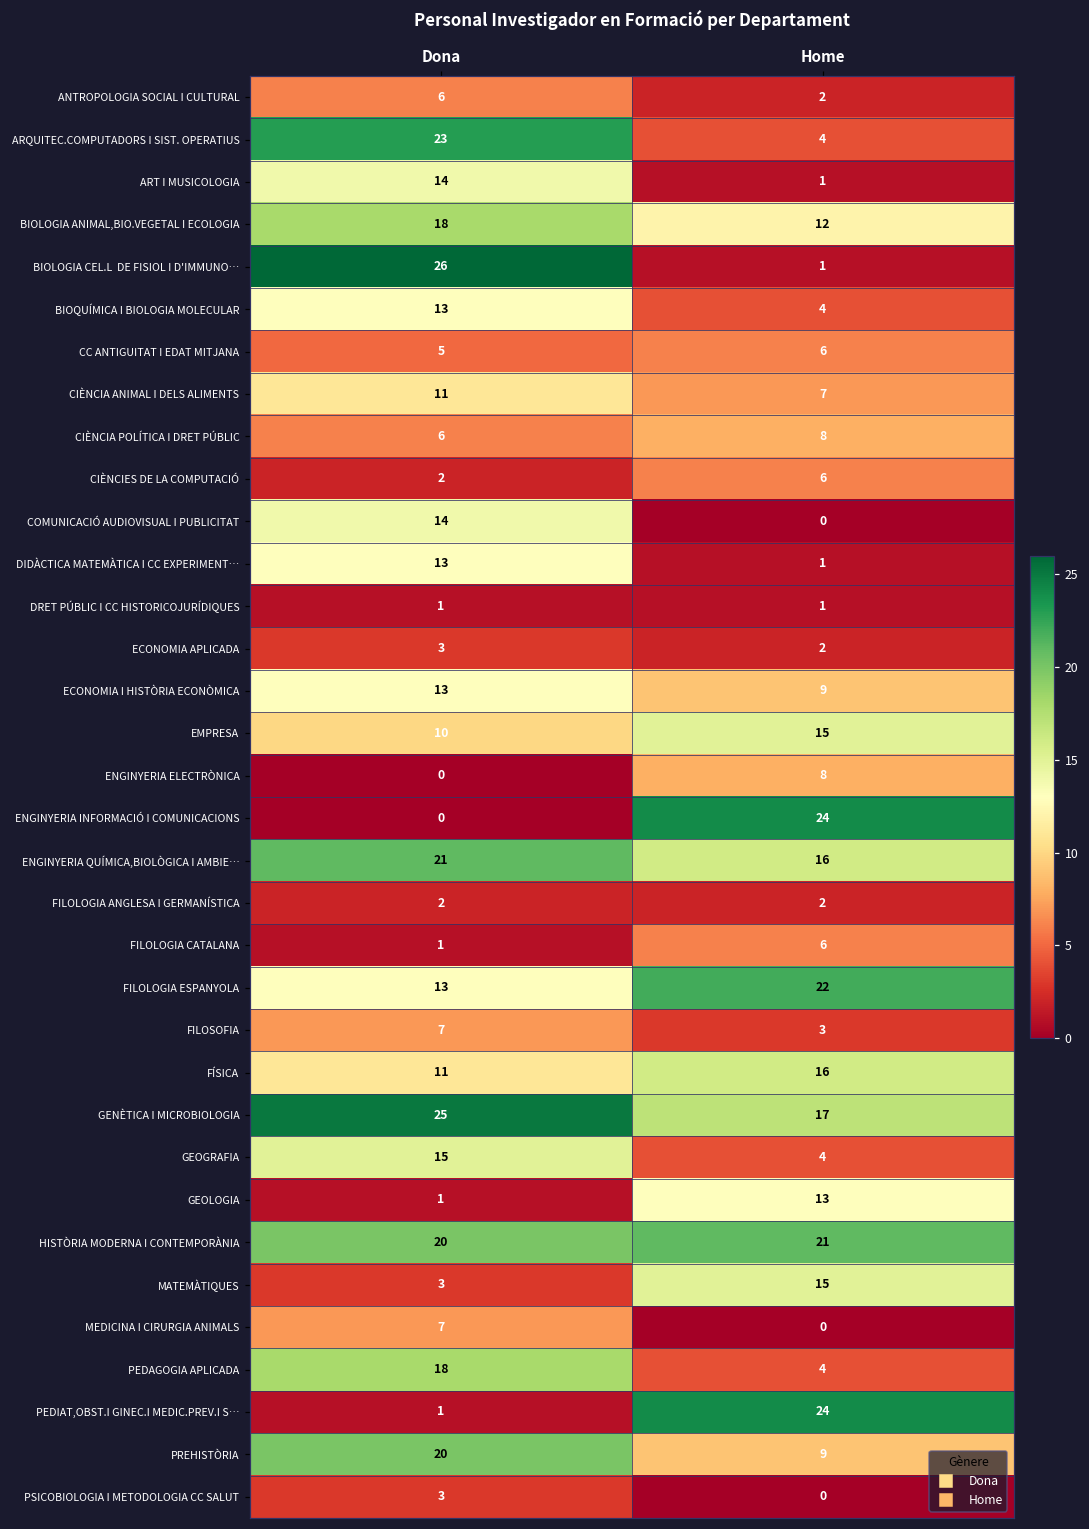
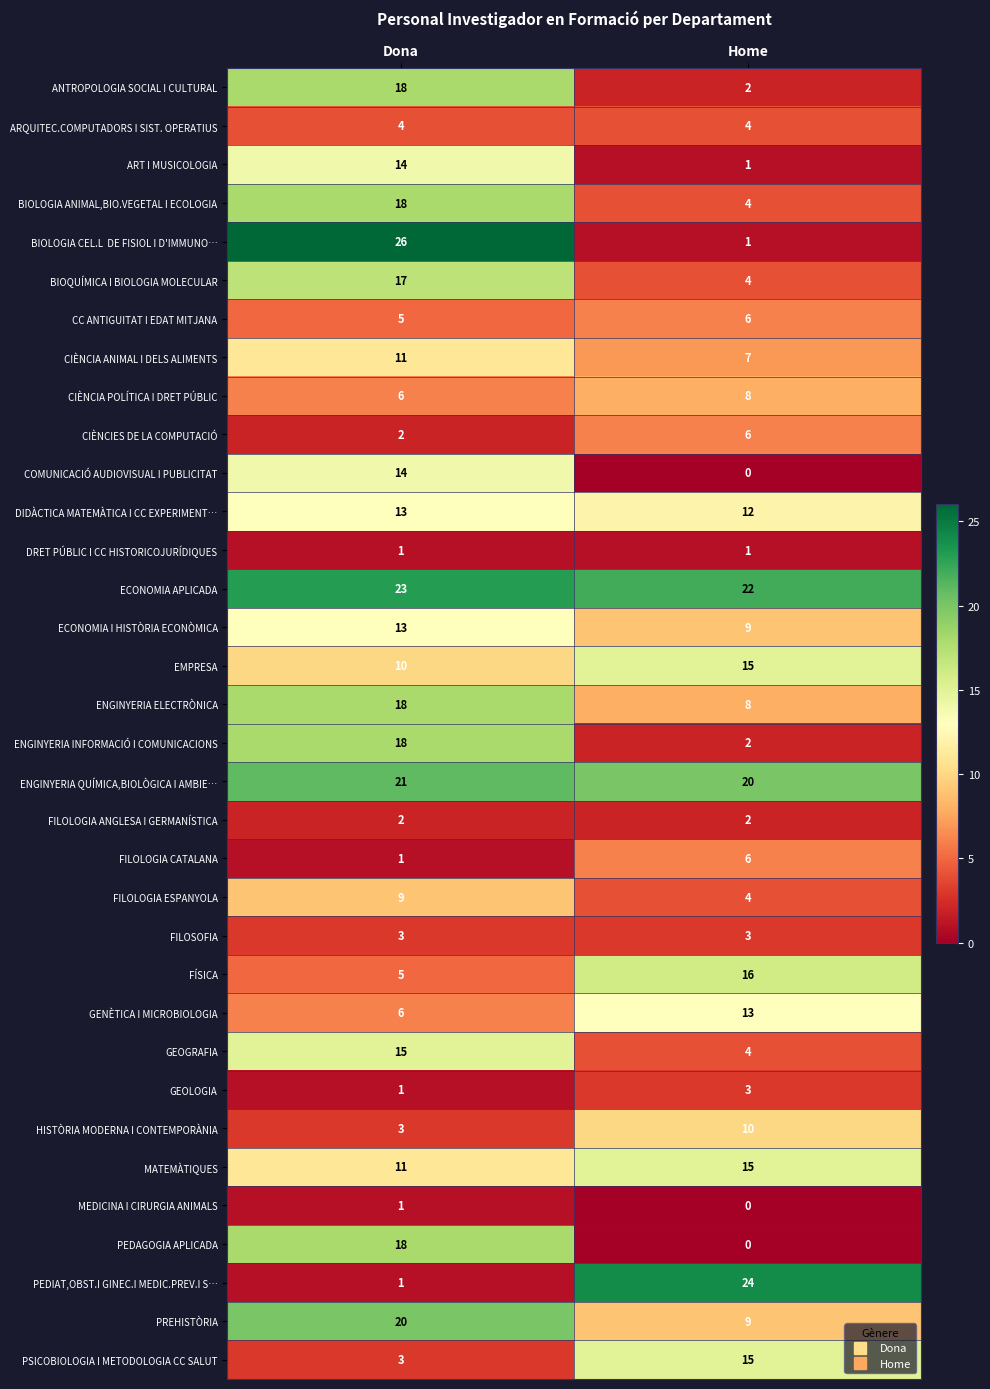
ANTROPOLOGIA SOCIAL I CULTURAL, Dona: 6 -> 18
ARQUITEC.COMPUTADORS I SIST. OPERATIUS, Dona: 23 -> 4
BIOLOGIA ANIMAL,BIO.VEGETAL I ECOLOGIA, Home: 12 -> 4
BIOQUÍMICA I BIOLOGIA MOLECULAR, Dona: 13 -> 17
DIDÀCTICA MATEMÀTICA I CC EXPERIMENT…, Home: 1 -> 12
ECONOMIA APLICADA, Dona: 3 -> 23
ECONOMIA APLICADA, Home: 2 -> 22
ENGINYERIA ELECTRÒNICA, Dona: 0 -> 18
ENGINYERIA INFORMACIÓ I COMUNICACIONS, Dona: 0 -> 18
ENGINYERIA INFORMACIÓ I COMUNICACIONS, Home: 24 -> 2
ENGINYERIA QUÍMICA,BIOLÒGICA I AMBIE…, Home: 16 -> 20
FILOLOGIA ESPANYOLA, Dona: 13 -> 9
FILOLOGIA ESPANYOLA, Home: 22 -> 4
FILOSOFIA, Dona: 7 -> 3
FÍSICA, Dona: 11 -> 5
GENÈTICA I MICROBIOLOGIA, Dona: 25 -> 6
GENÈTICA I MICROBIOLOGIA, Home: 17 -> 13
GEOLOGIA, Home: 13 -> 3
HISTÒRIA MODERNA I CONTEMPORÀNIA, Dona: 20 -> 3
HISTÒRIA MODERNA I CONTEMPORÀNIA, Home: 21 -> 10
MATEMÀTIQUES, Dona: 3 -> 11
MEDICINA I CIRURGIA ANIMALS, Dona: 7 -> 1
PEDAGOGIA APLICADA, Home: 4 -> 0
PSICOBIOLOGIA I METODOLOGIA CC SALUT, Home: 0 -> 15
